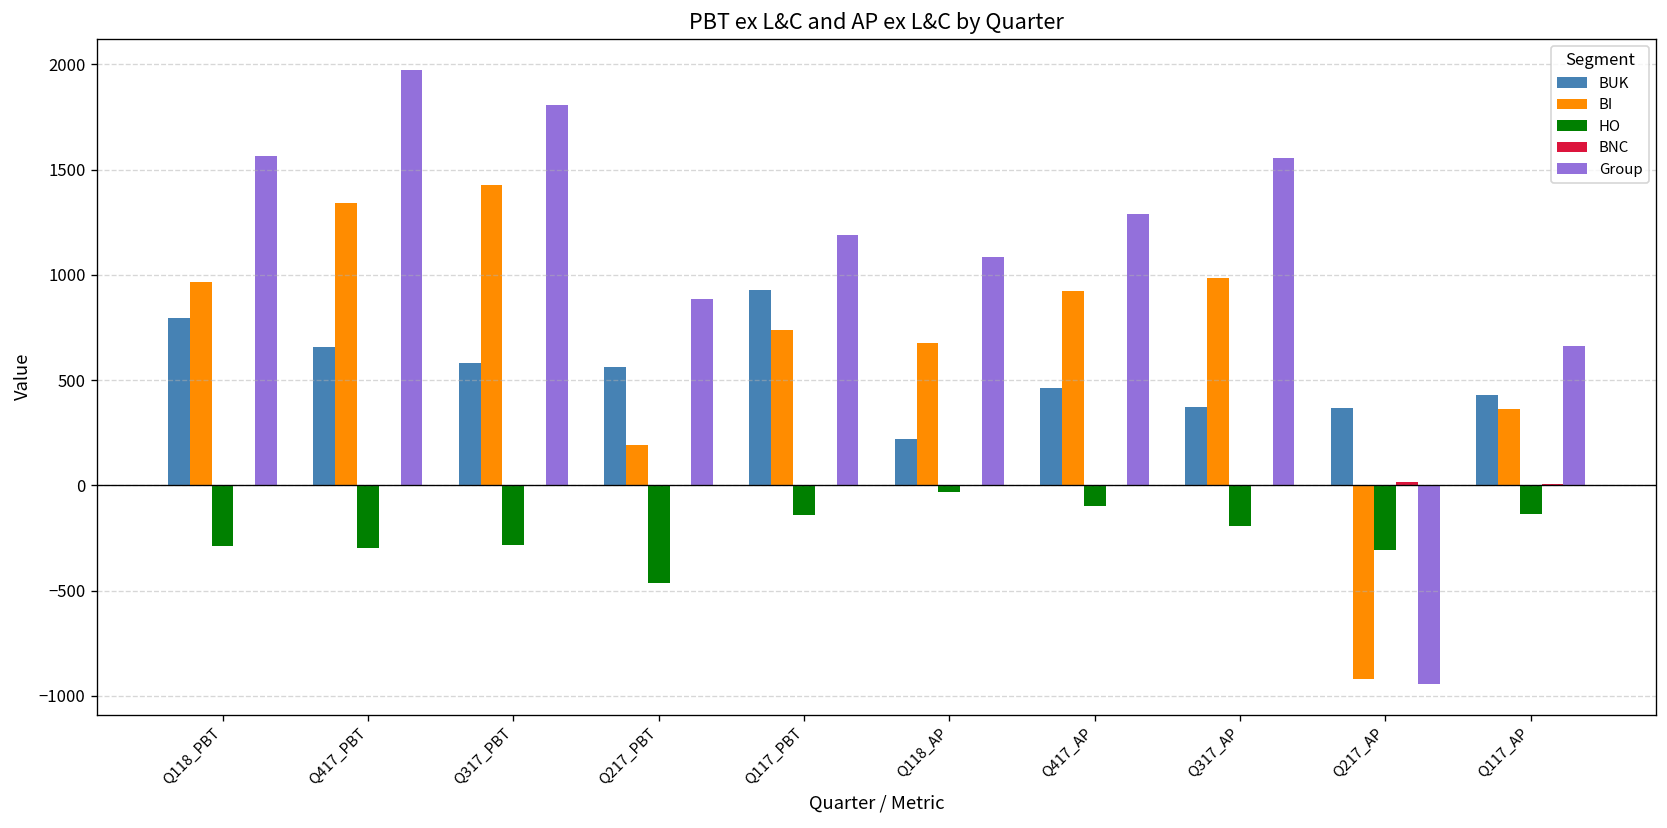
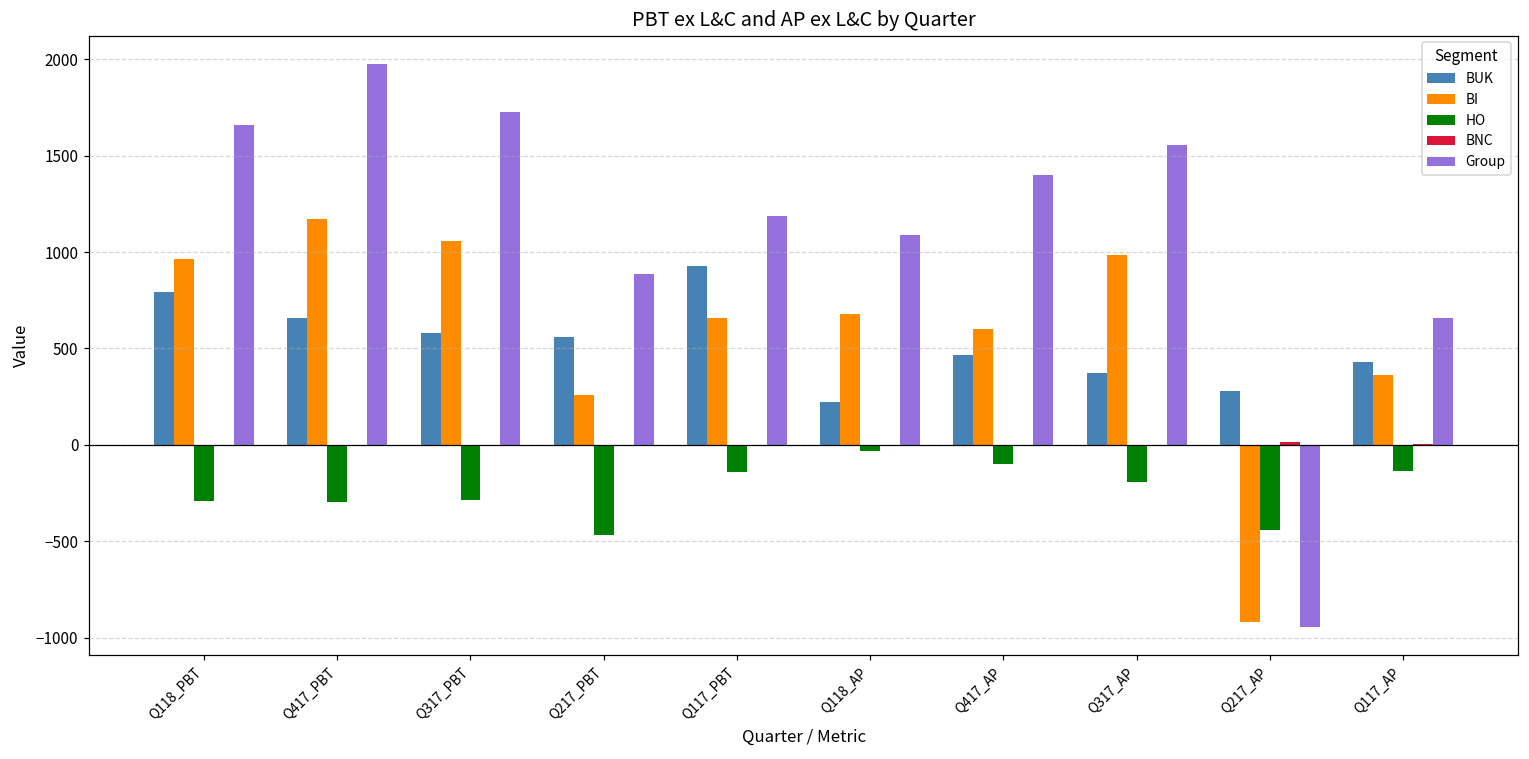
Group, Q118_PBT: 1570 -> 1660
BI, Q417_PBT: 1340 -> 1170
BI, Q317_PBT: 1430 -> 1060
Group, Q317_PBT: 1810 -> 1730
BI, Q217_PBT: 190 -> 260
BI, Q117_PBT: 740 -> 660
BI, Q417_AP: 920 -> 600
Group, Q417_AP: 1290 -> 1400
BUK, Q217_AP: 370 -> 280
HO, Q217_AP: -310 -> -440
